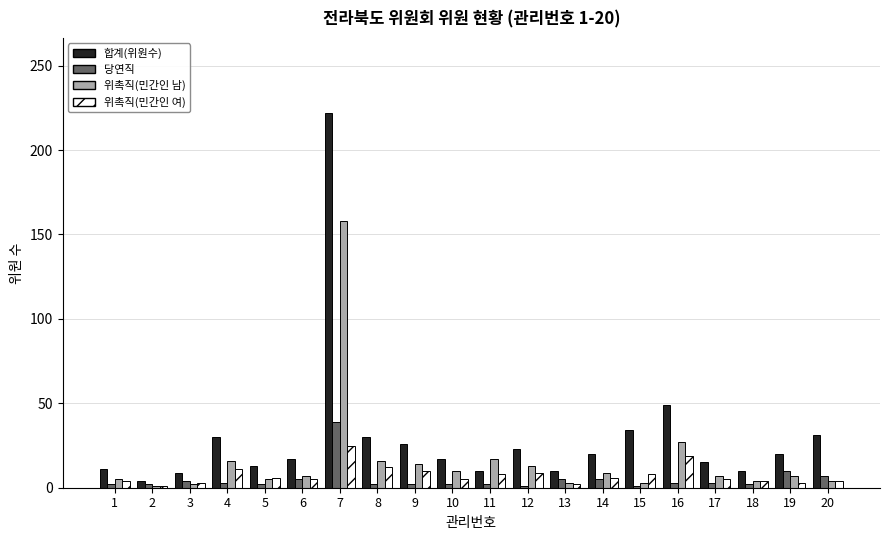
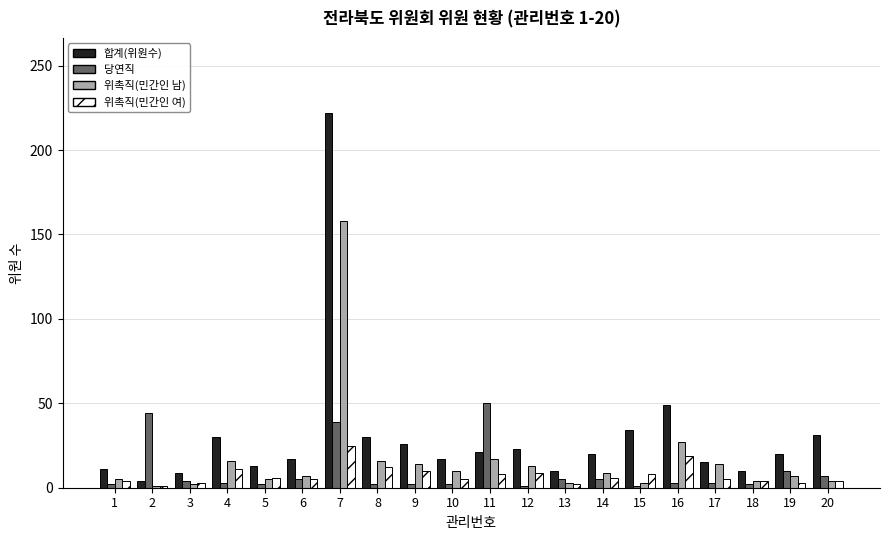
당연직, 2: 2 -> 44
합계(위원수), 11: 10 -> 21
당연직, 11: 2 -> 50
위촉직(민간인 남), 17: 7 -> 14
